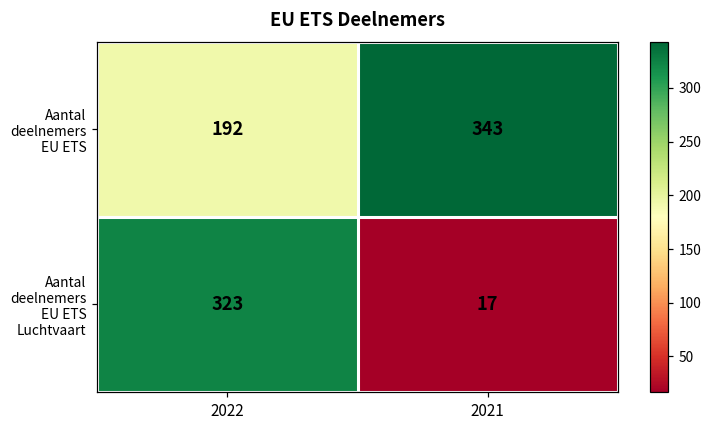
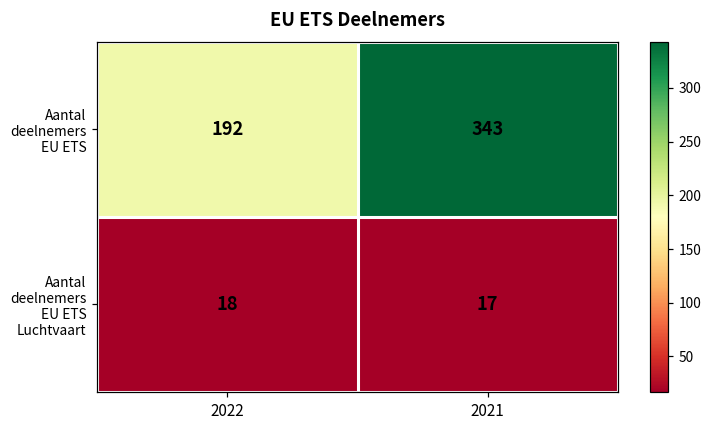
Aantal deelnemers EU ETS Luchtvaart, 2022: 323 -> 18
